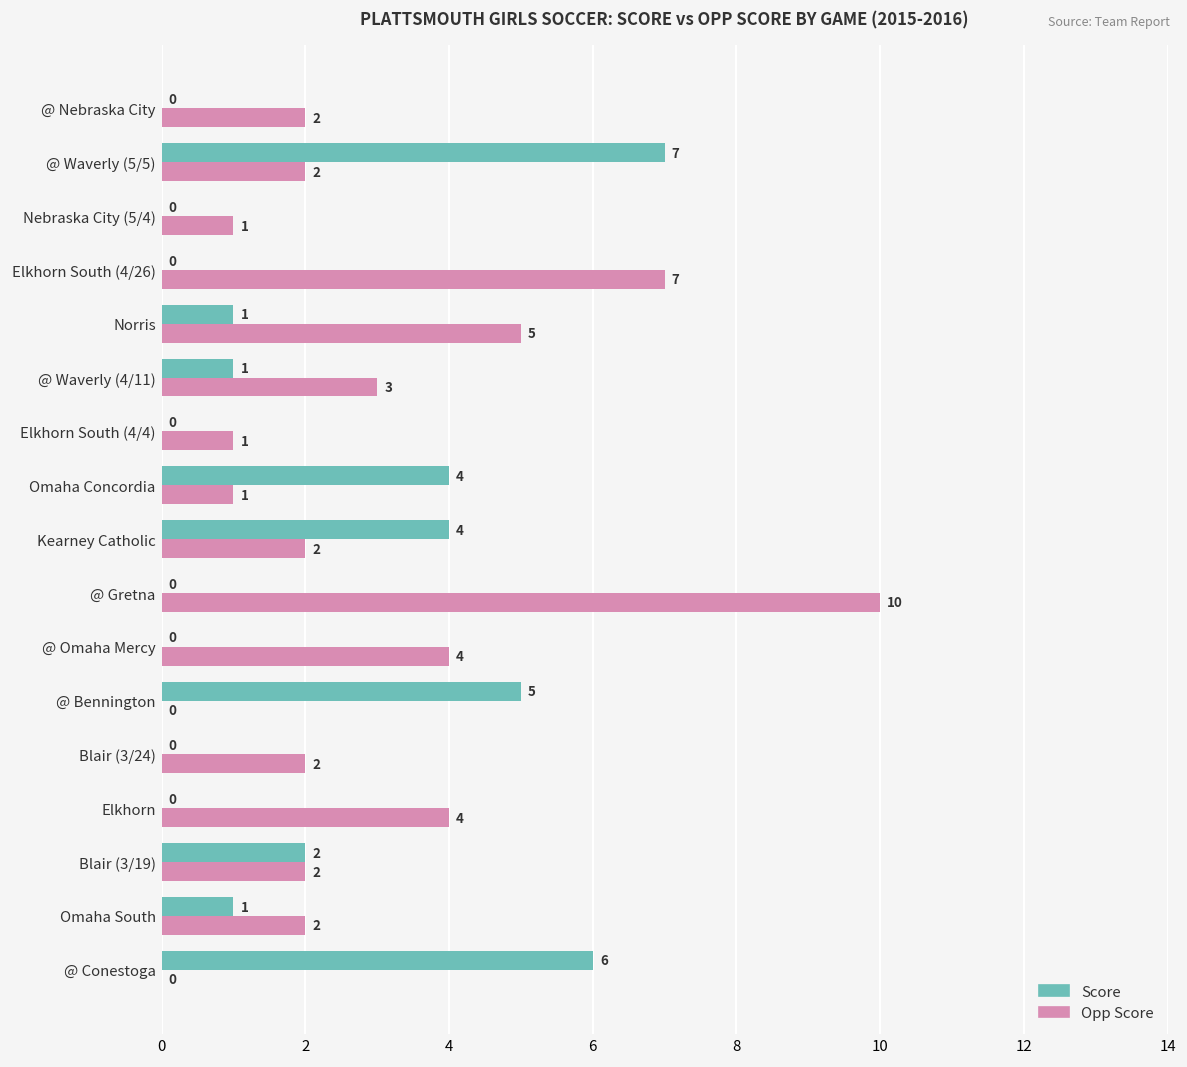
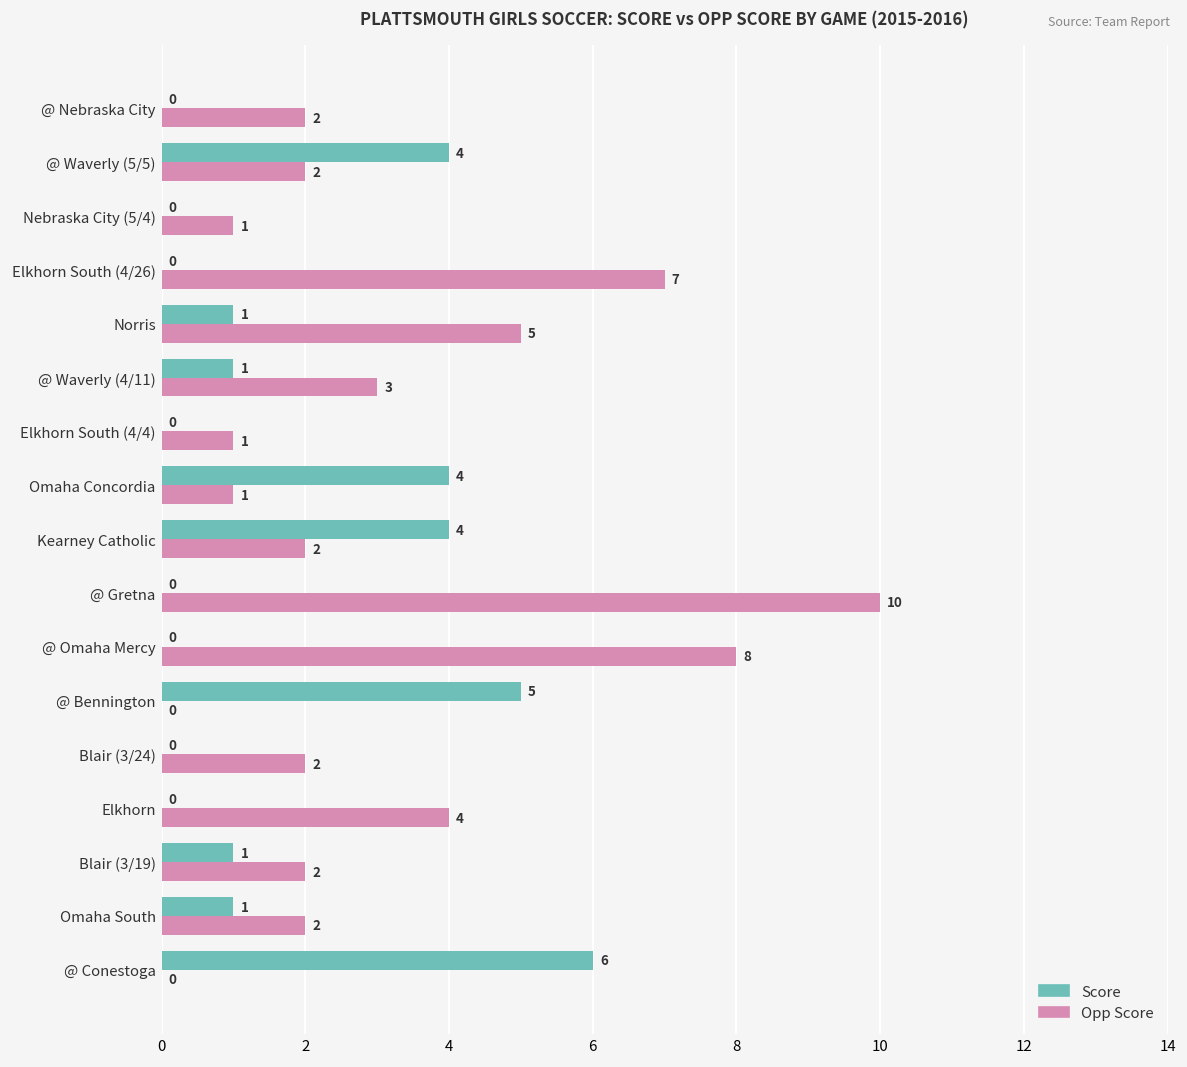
Score, @ Waverly (5/5): 7 -> 4
Opp Score, @ Omaha Mercy: 4 -> 8
Score, Blair (3/19): 2 -> 1
